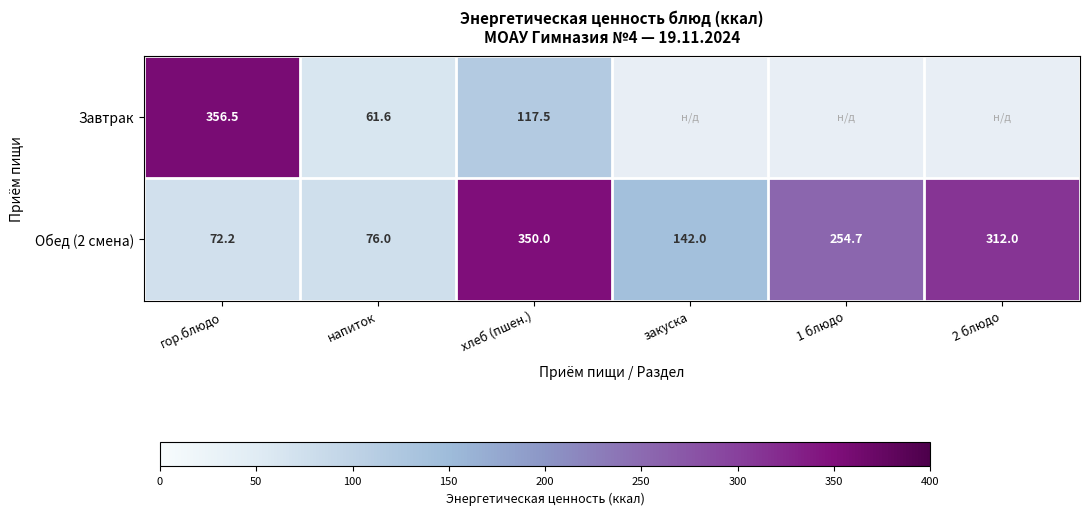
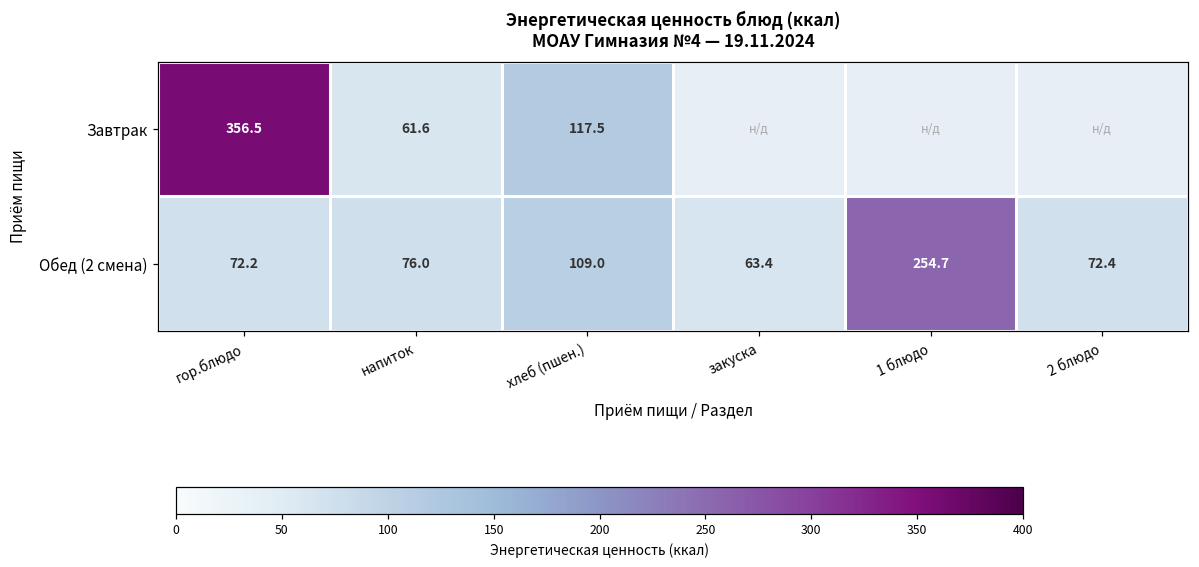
Обед (2 смена), хлеб (пшен.): 350.0 -> 109.0
Обед (2 смена), закуска: 142.0 -> 63.4
Обед (2 смена), 2 блюдо: 312.0 -> 72.4
